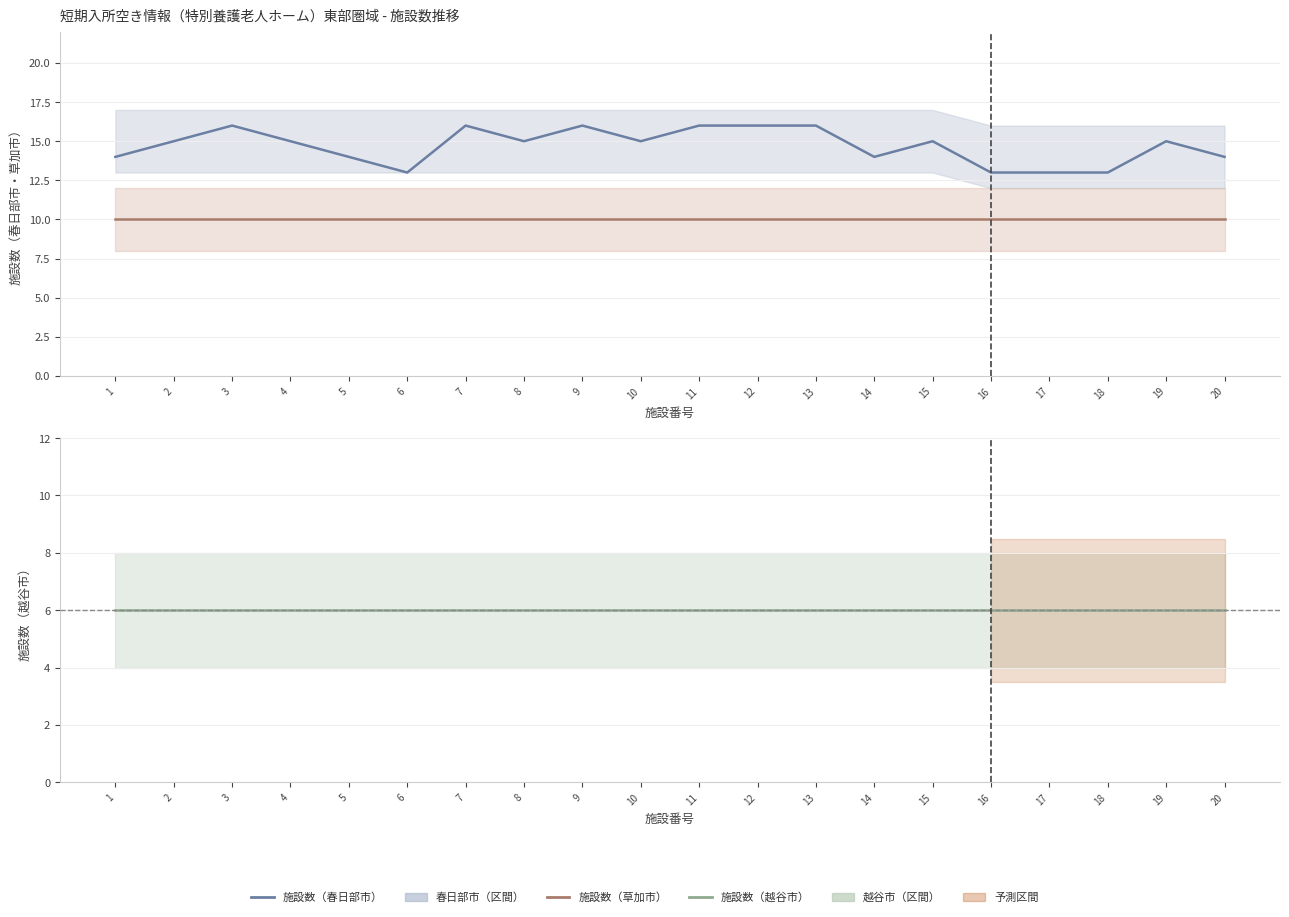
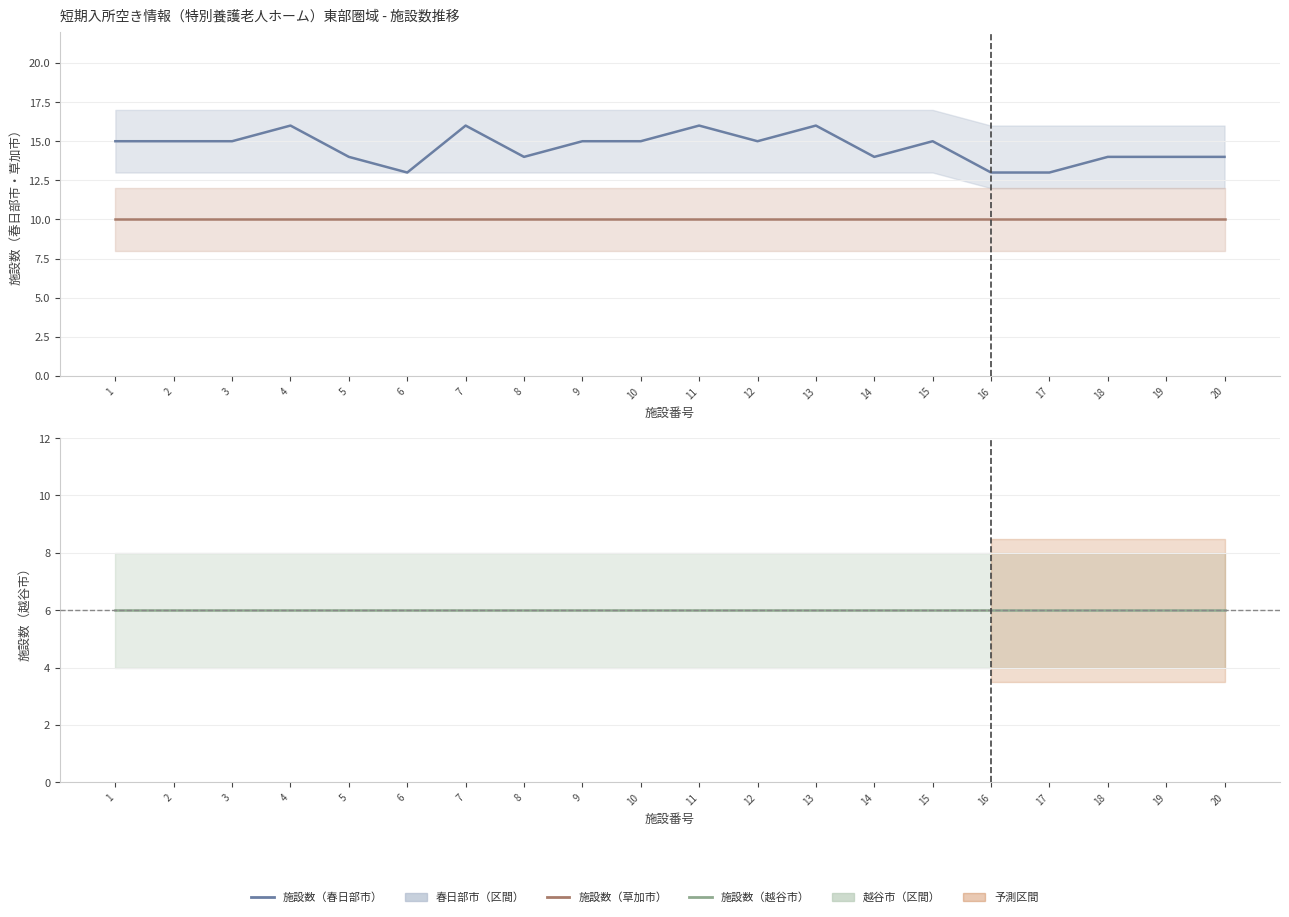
短期入所空き情報（特別養護老人ホーム）東部圏域 - 施設数推移, 施設数（春日部市）, 1: 14 -> 15
短期入所空き情報（特別養護老人ホーム）東部圏域 - 施設数推移, 施設数（春日部市）, 3: 16 -> 15
短期入所空き情報（特別養護老人ホーム）東部圏域 - 施設数推移, 施設数（春日部市）, 4: 15 -> 16
短期入所空き情報（特別養護老人ホーム）東部圏域 - 施設数推移, 施設数（春日部市）, 8: 15 -> 14
短期入所空き情報（特別養護老人ホーム）東部圏域 - 施設数推移, 施設数（春日部市）, 9: 16 -> 15
短期入所空き情報（特別養護老人ホーム）東部圏域 - 施設数推移, 施設数（春日部市）, 12: 16 -> 15
短期入所空き情報（特別養護老人ホーム）東部圏域 - 施設数推移, 施設数（春日部市）, 18: 13 -> 14
短期入所空き情報（特別養護老人ホーム）東部圏域 - 施設数推移, 施設数（春日部市）, 19: 15 -> 14
